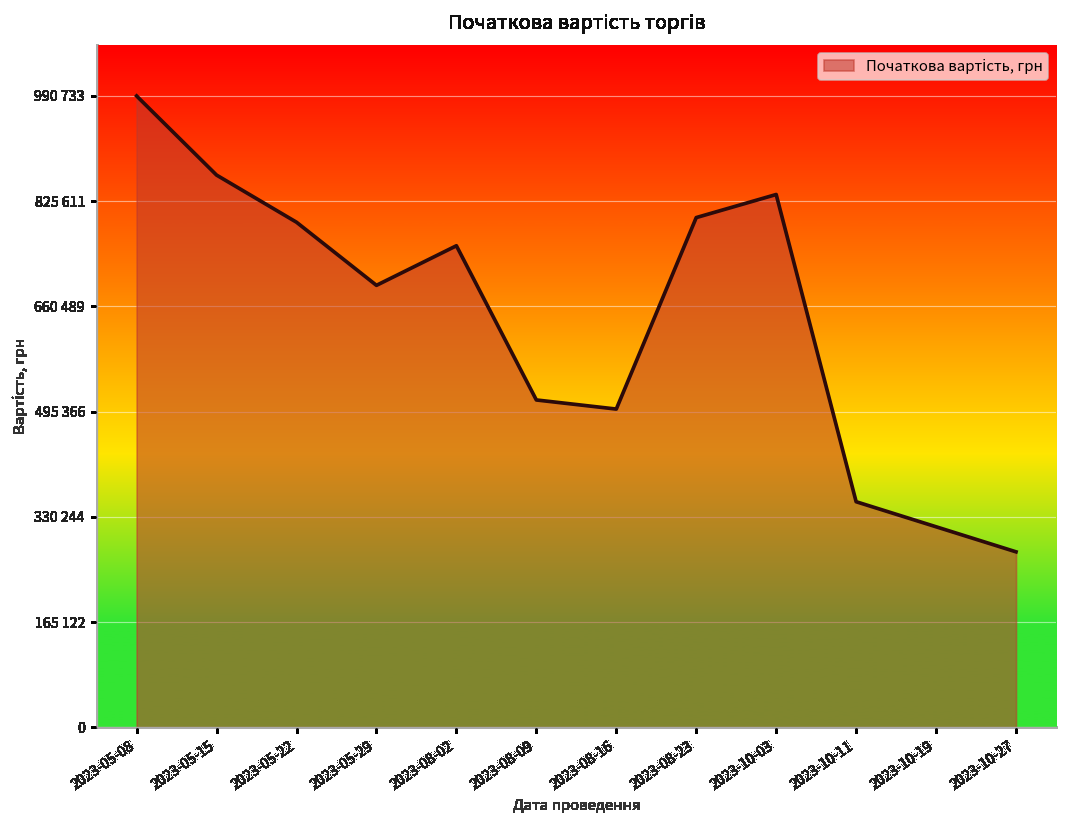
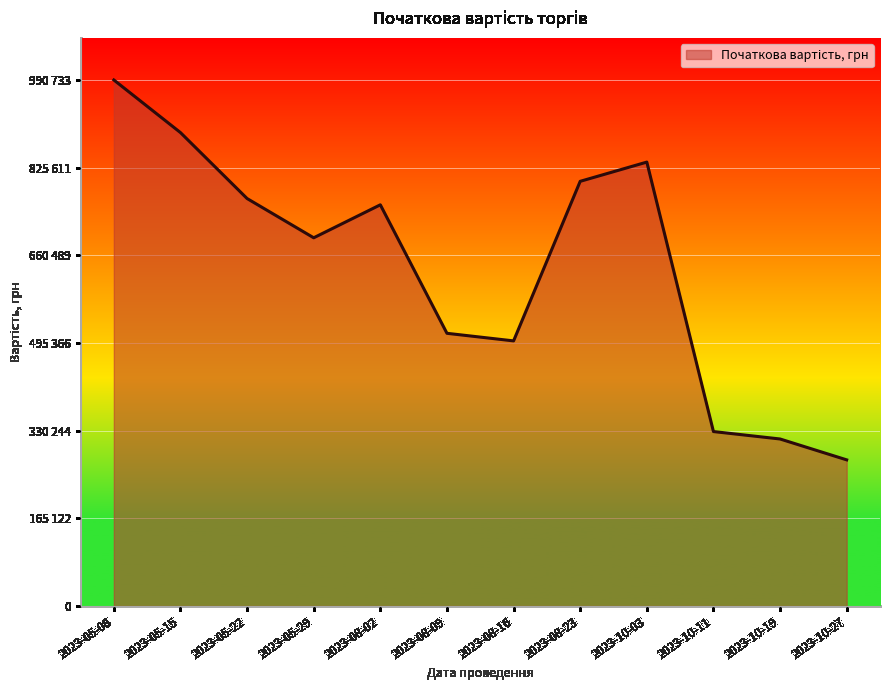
2023-05-15: 870000 -> 890000
2023-05-22: 790000 -> 770000
2023-10-11: 350000 -> 330000
